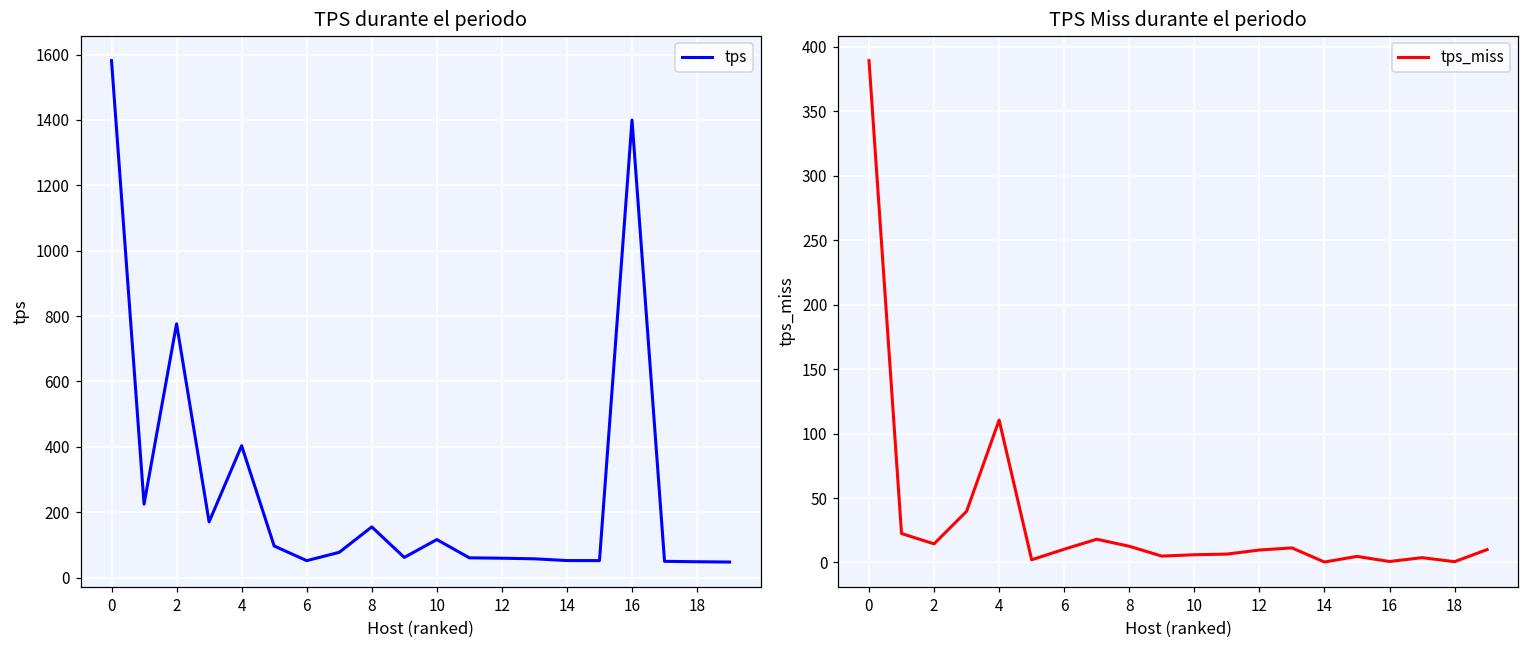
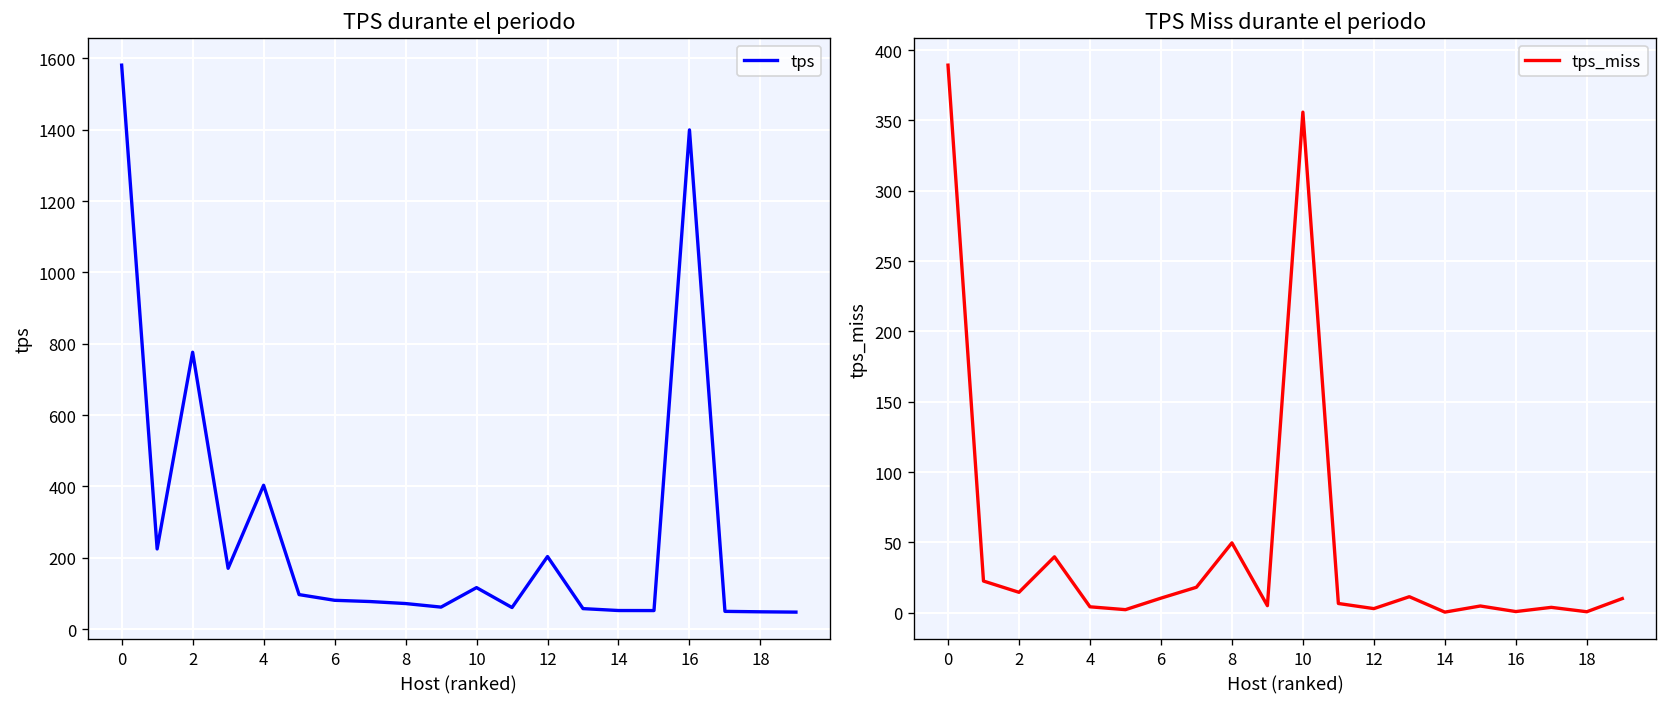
TPS durante el periodo, 6: 50 -> 80
TPS durante el periodo, 8: 150 -> 70
TPS durante el periodo, 12: 60 -> 200
TPS Miss durante el periodo, 4: 110 -> 4
TPS Miss durante el periodo, 8: 13 -> 50
TPS Miss durante el periodo, 10: 6 -> 356
TPS Miss durante el periodo, 12: 10 -> 3
